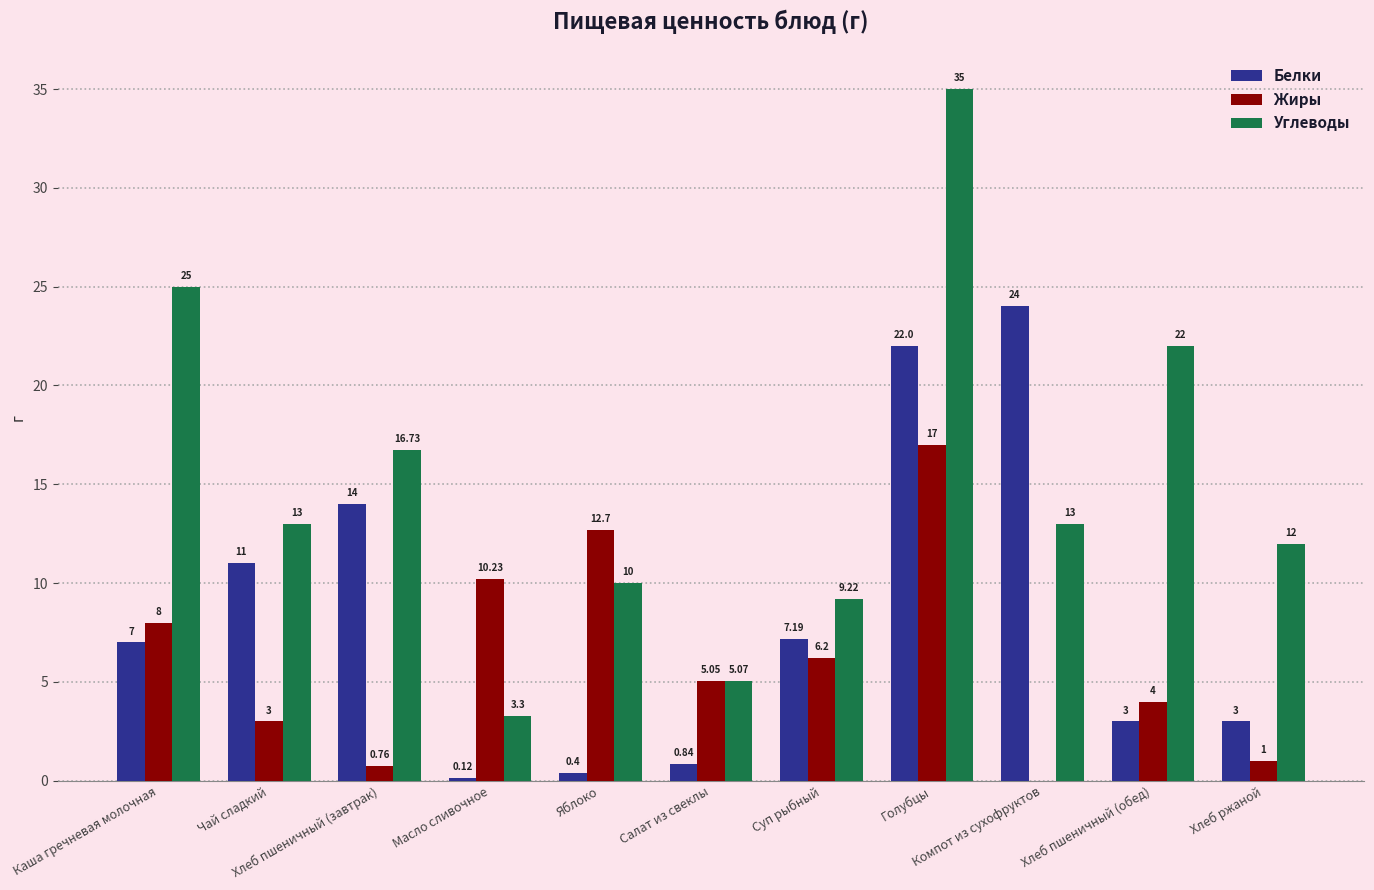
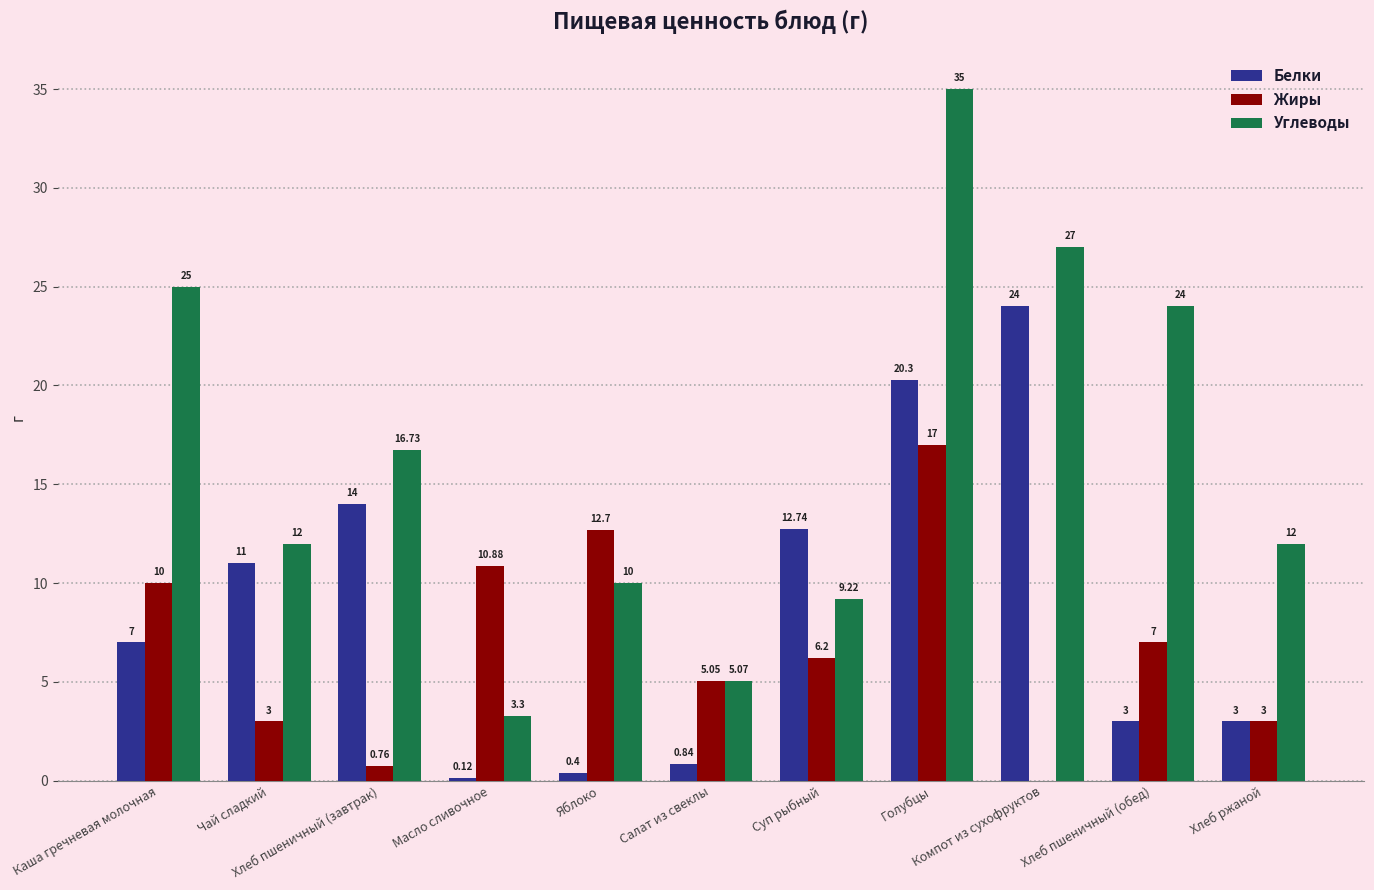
Жиры, Каша гречневая молочная: 8 -> 10
Углеводы, Чай сладкий: 13 -> 12
Жиры, Масло сливочное: 10.23 -> 10.88
Белки, Суп рыбный: 7.19 -> 12.74
Белки, Голубцы: 22.0 -> 20.3
Углеводы, Компот из сухофруктов: 13 -> 27
Жиры, Хлеб пшеничный (обед): 4 -> 7
Углеводы, Хлеб пшеничный (обед): 22 -> 24
Жиры, Хлеб ржаной: 1 -> 3
